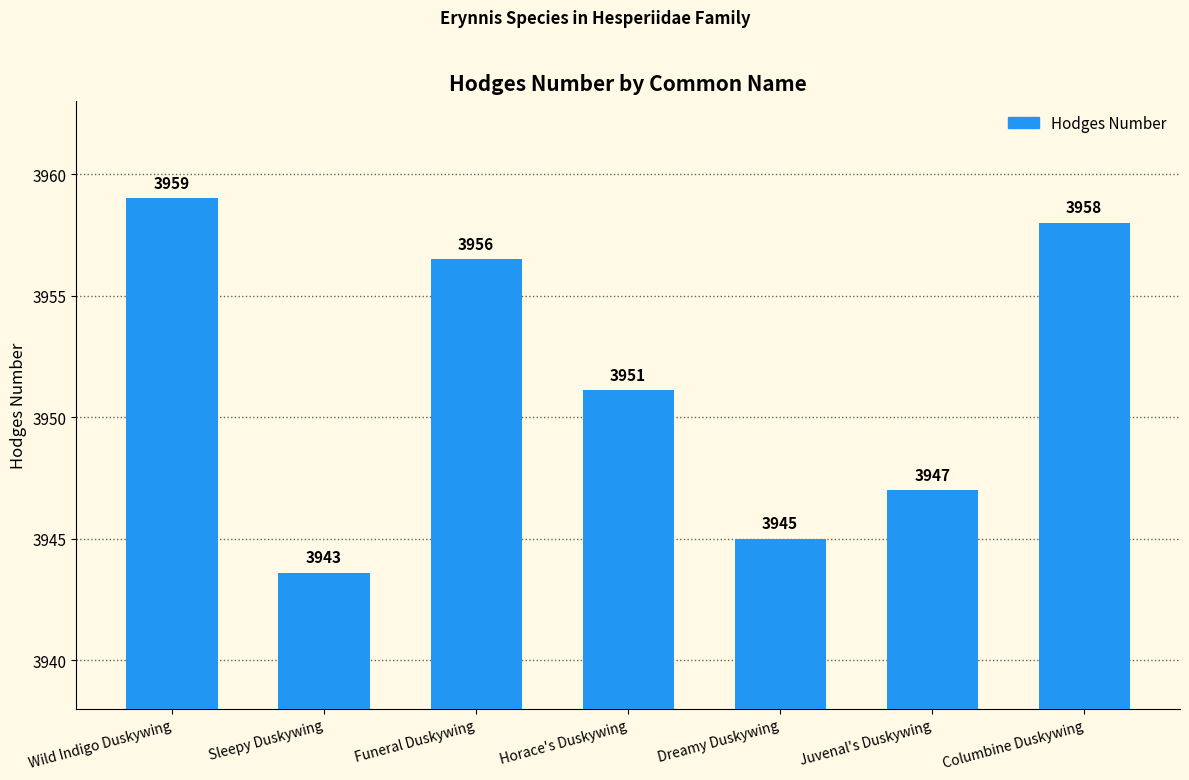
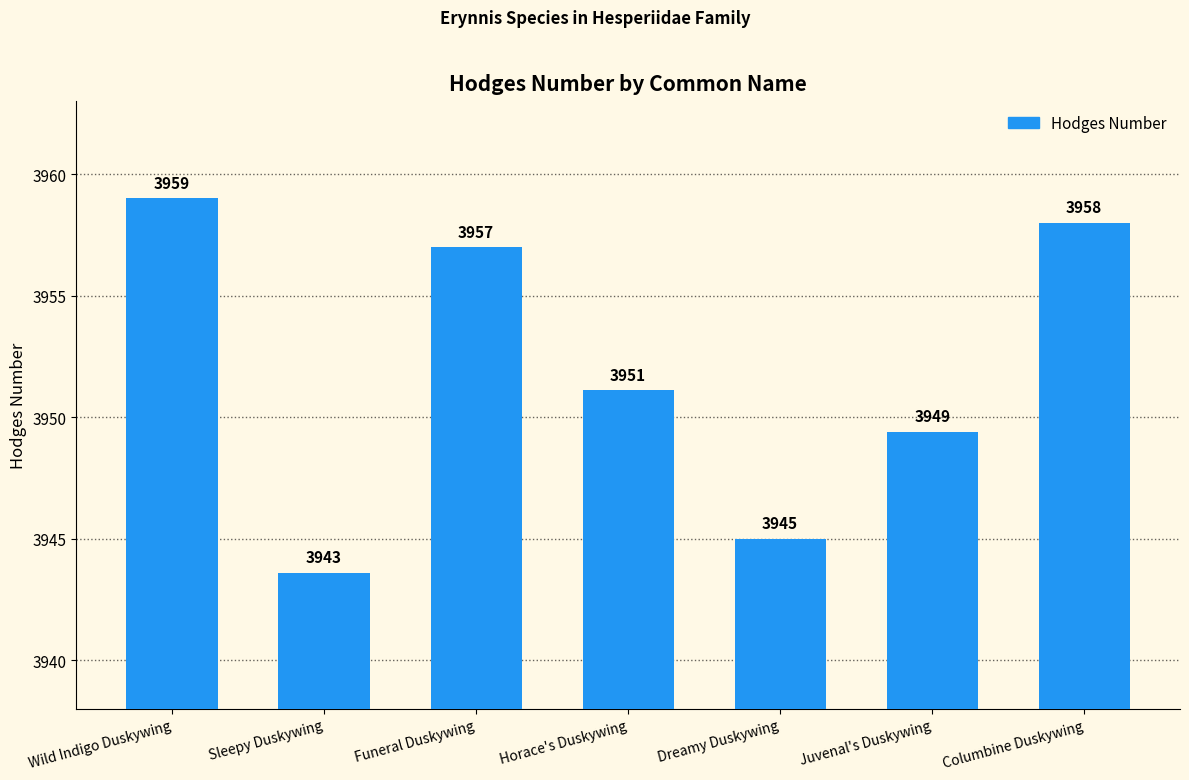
Funeral Duskywing: 3956 -> 3957
Juvenal's Duskywing: 3947 -> 3949
